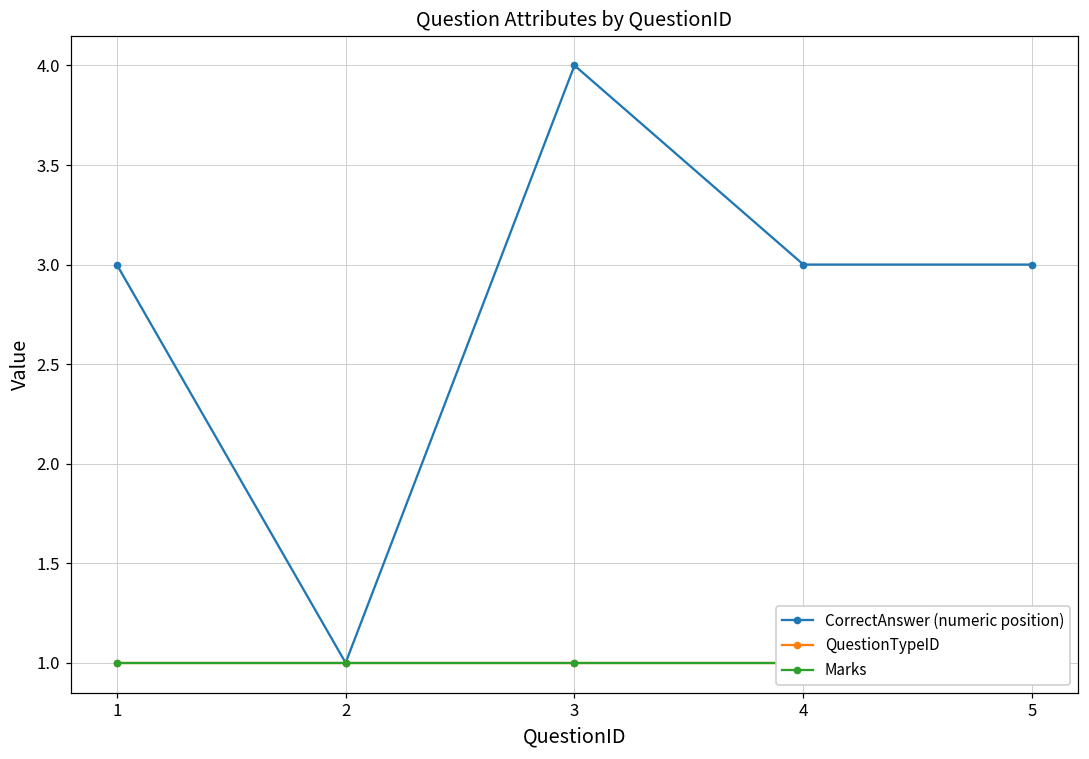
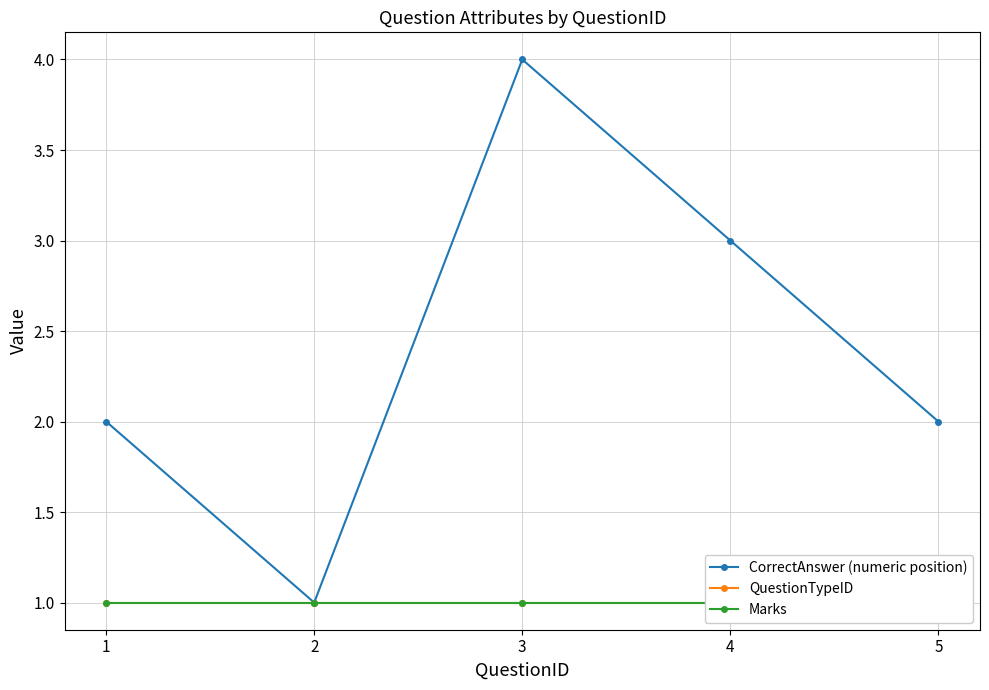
CorrectAnswer (numeric position), 1: 3 -> 2
CorrectAnswer (numeric position), 5: 3 -> 2
